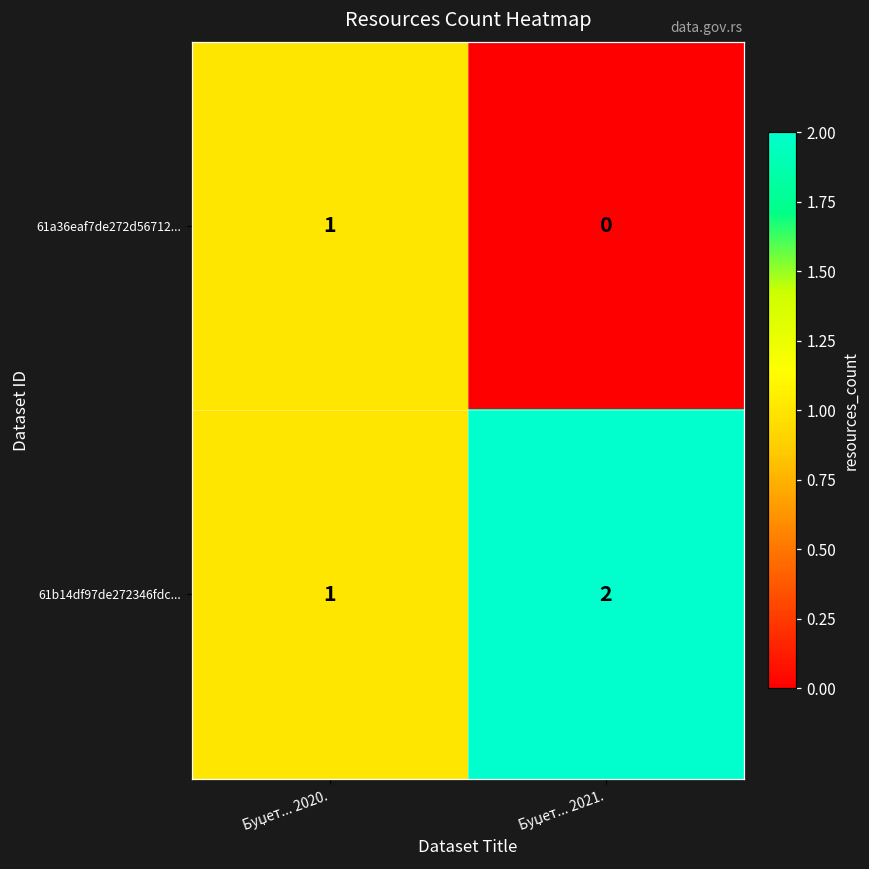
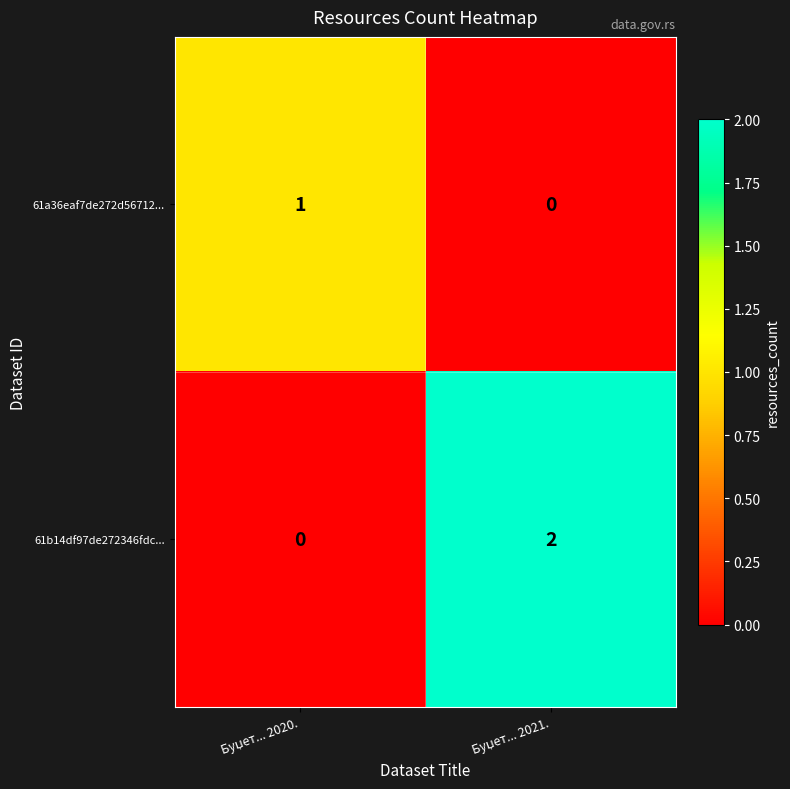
61b14df97de272346fdc..., Буџет... 2020.: 1 -> 0
